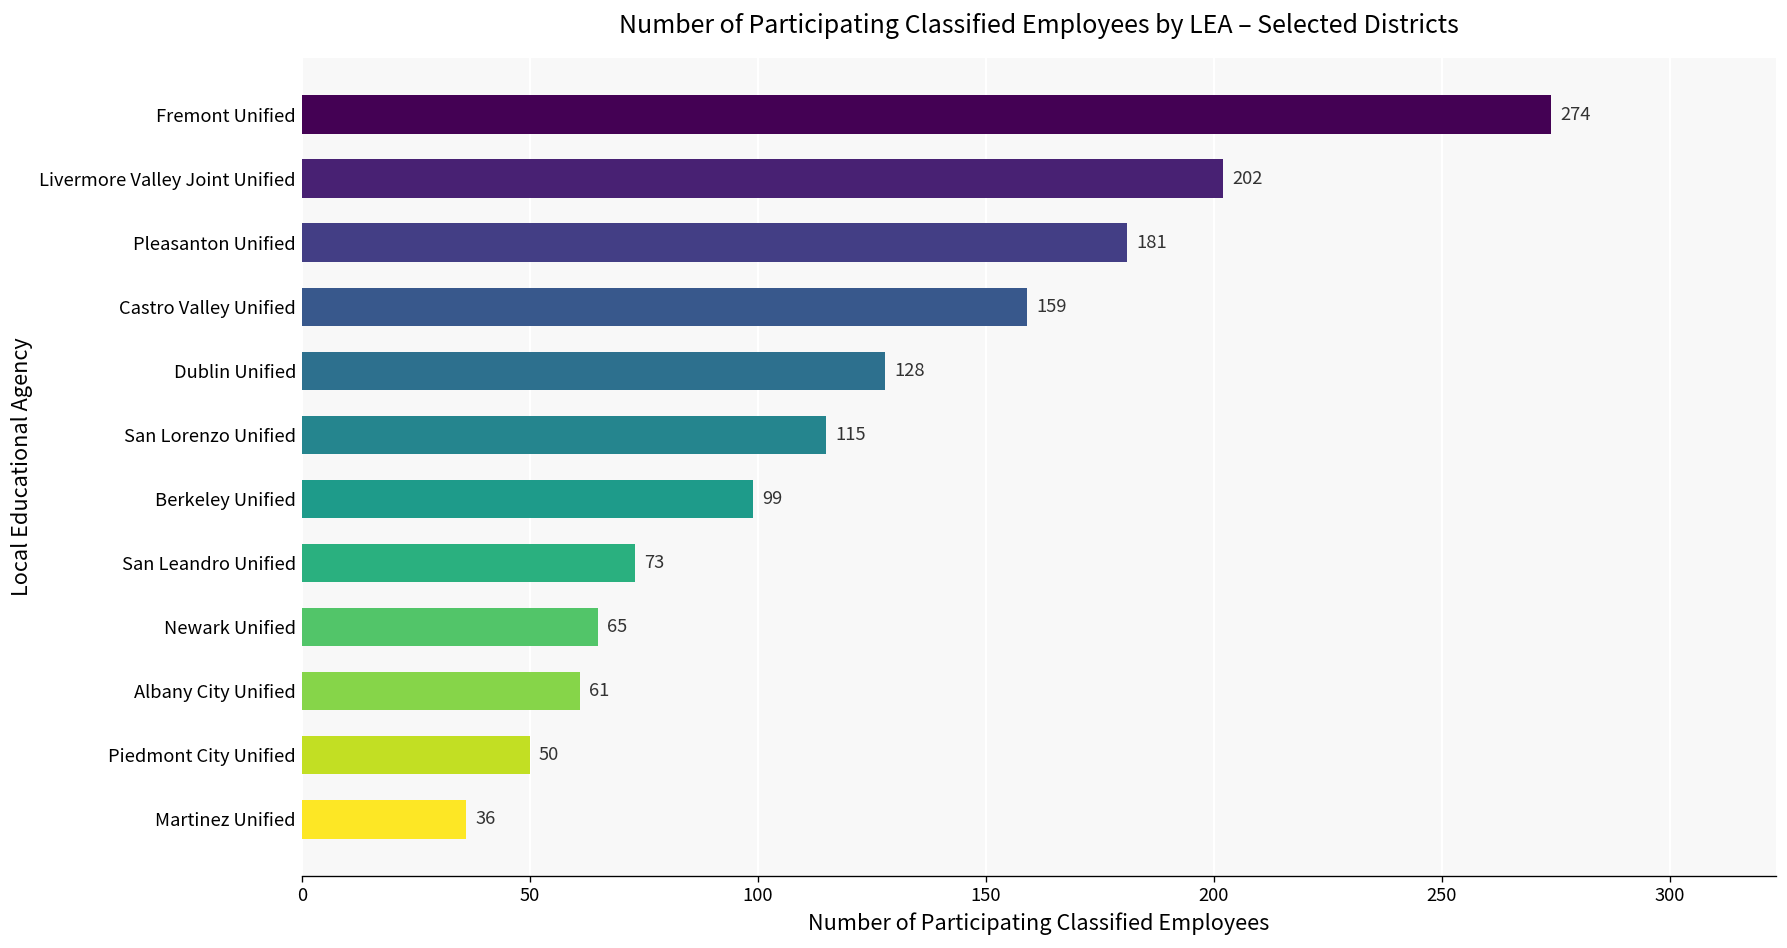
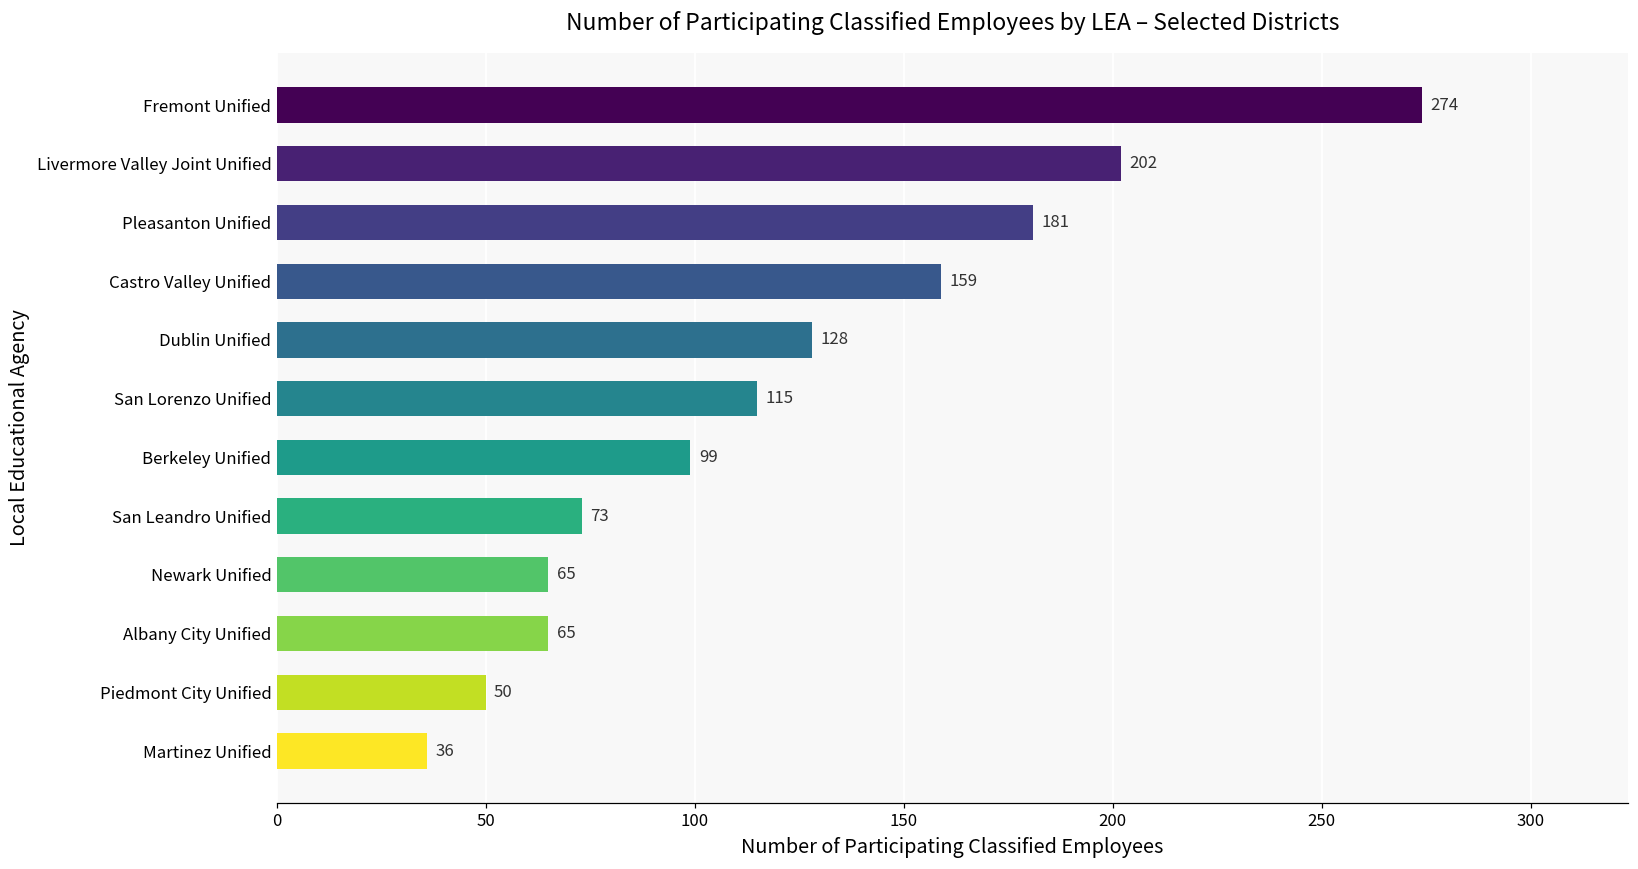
Albany City Unified: 61 -> 65
